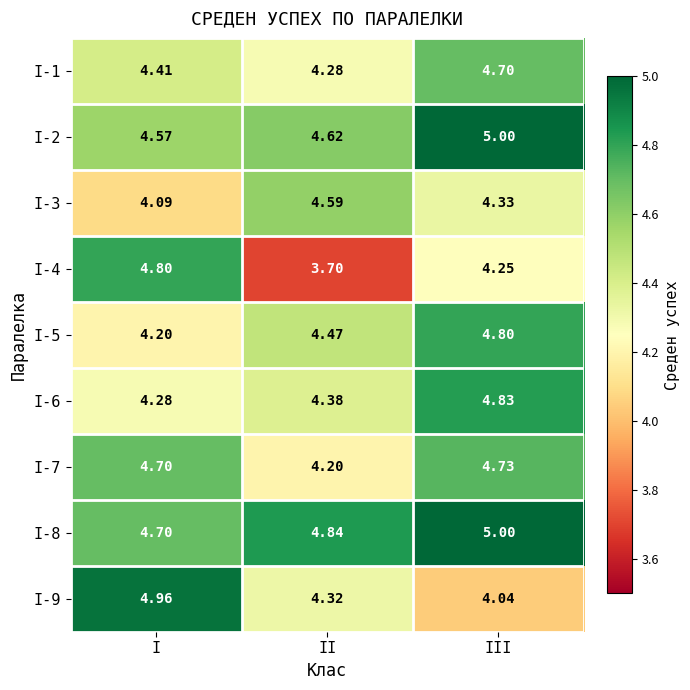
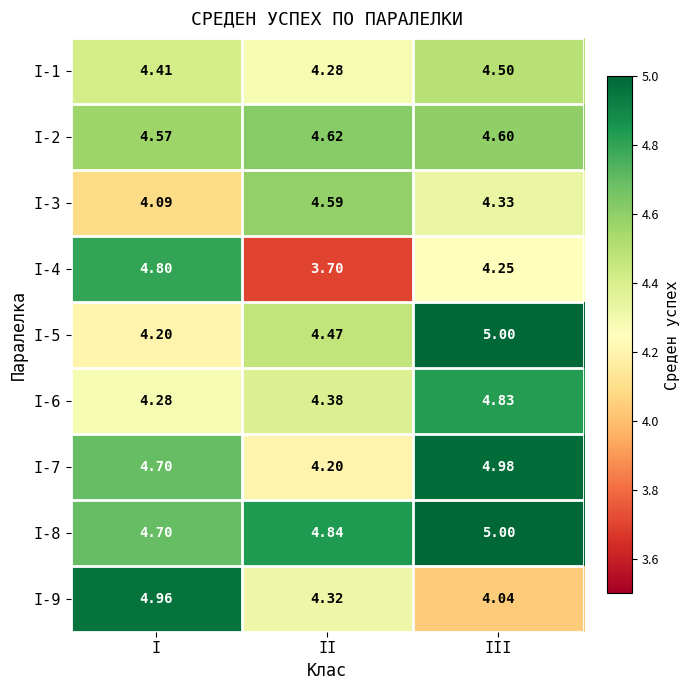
I-1, III: 4.70 -> 4.50
I-2, III: 5.00 -> 4.60
I-5, III: 4.80 -> 5.00
I-7, III: 4.73 -> 4.98
